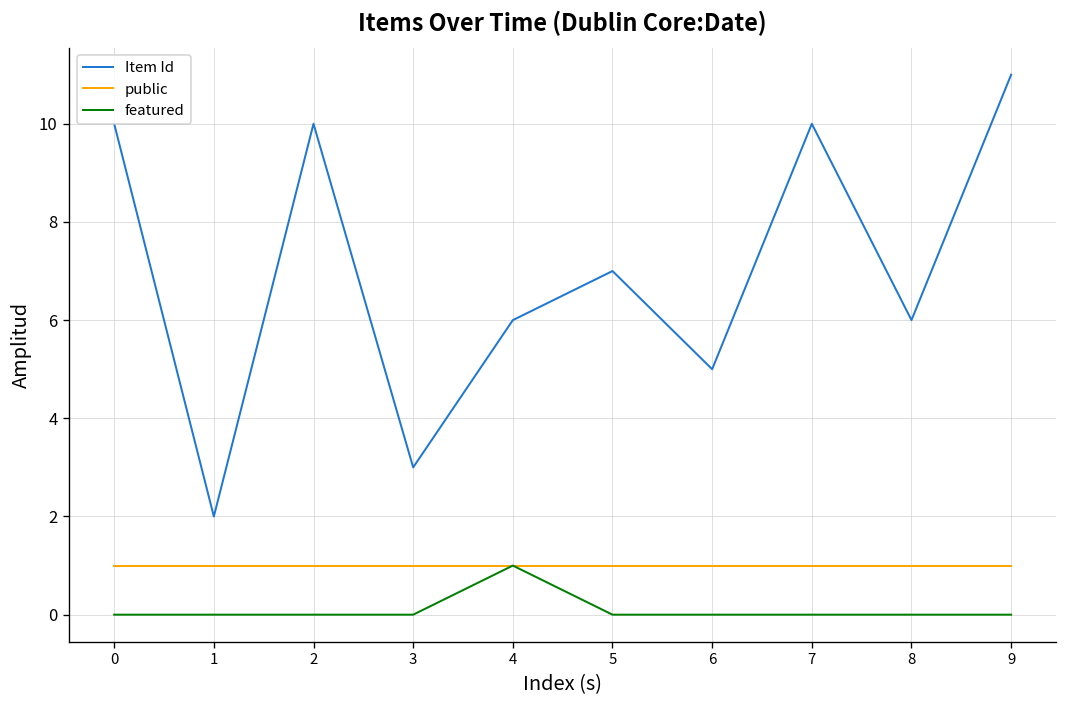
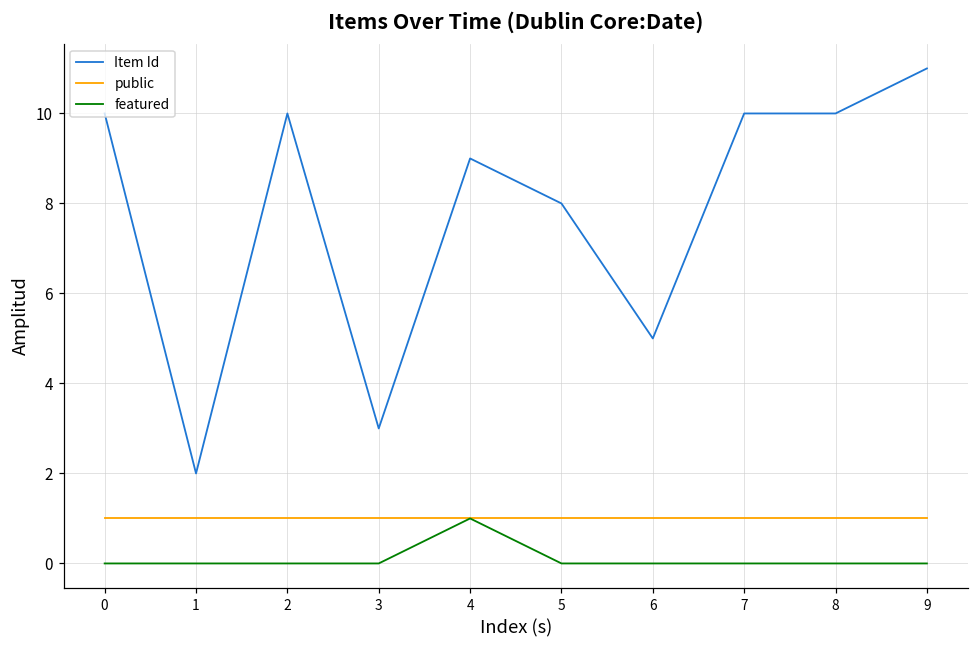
Item Id, 4: 6 -> 9
Item Id, 5: 7 -> 8
Item Id, 8: 6 -> 10
